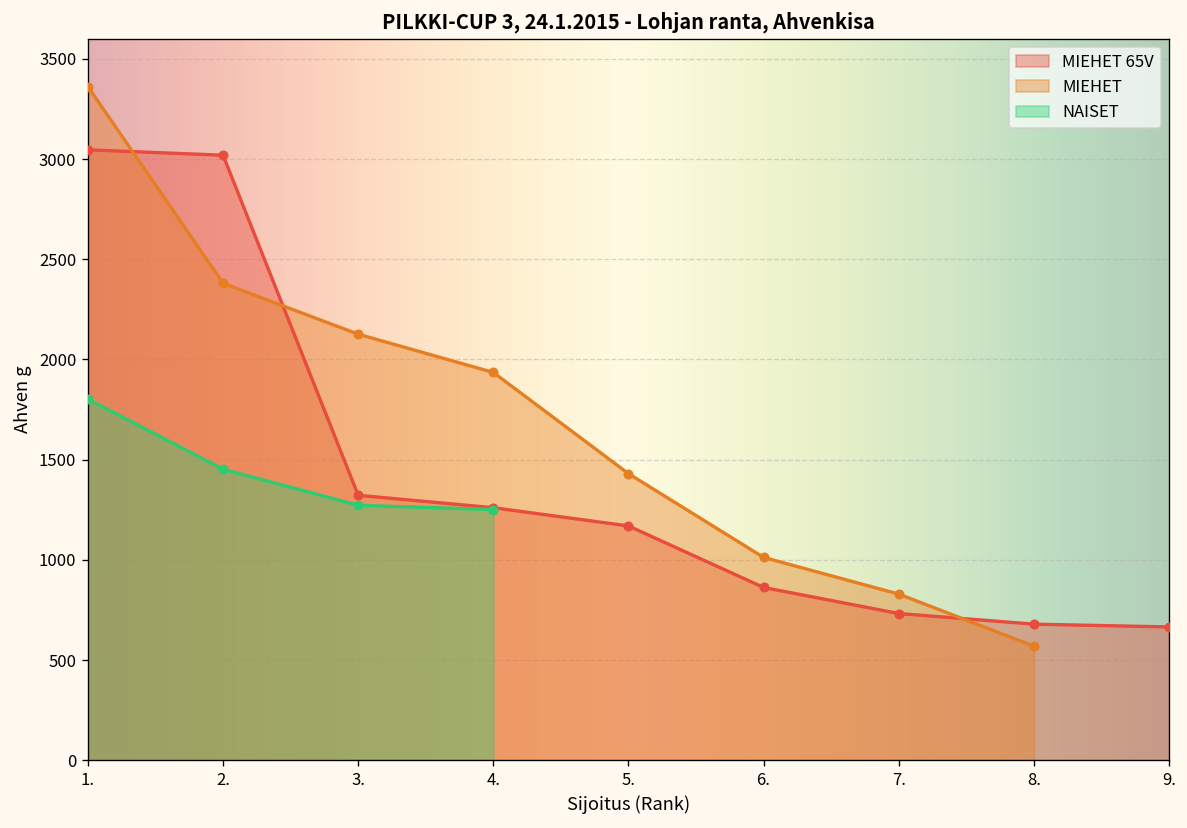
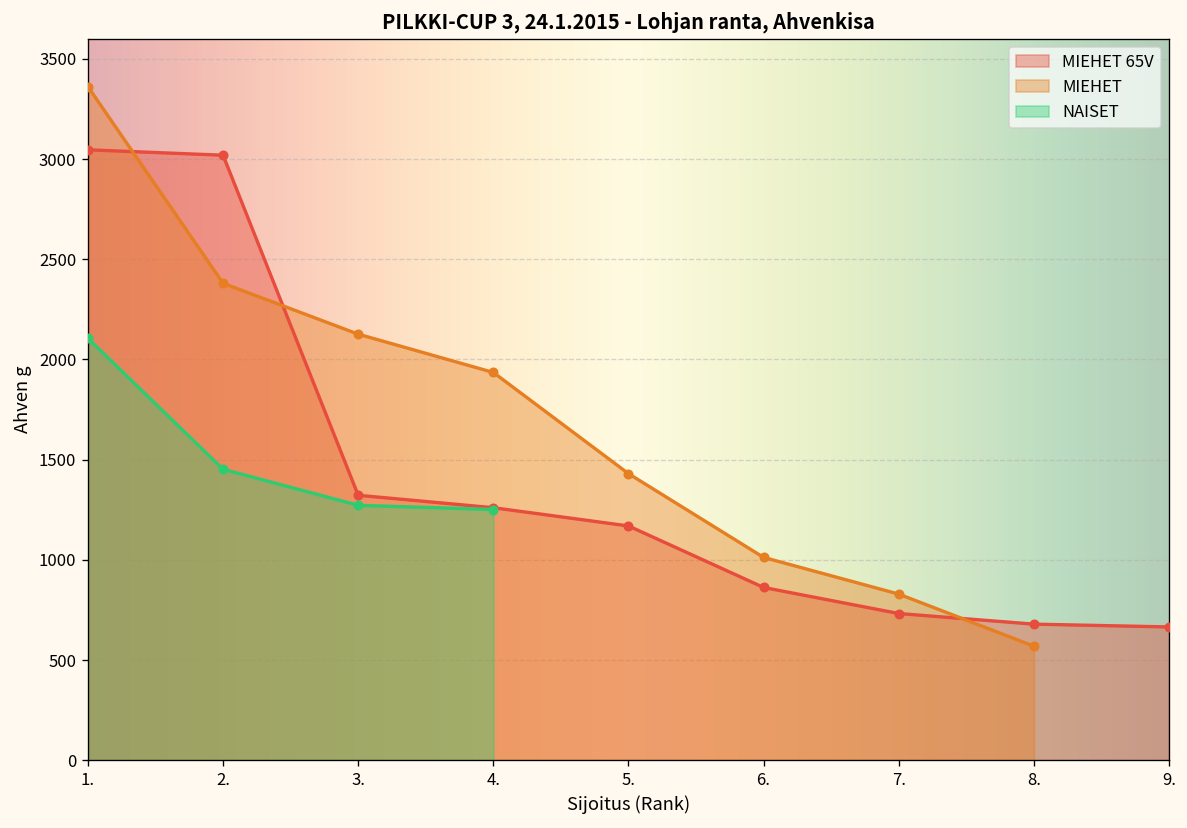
NAISET, 1.: 1800 -> 2110
